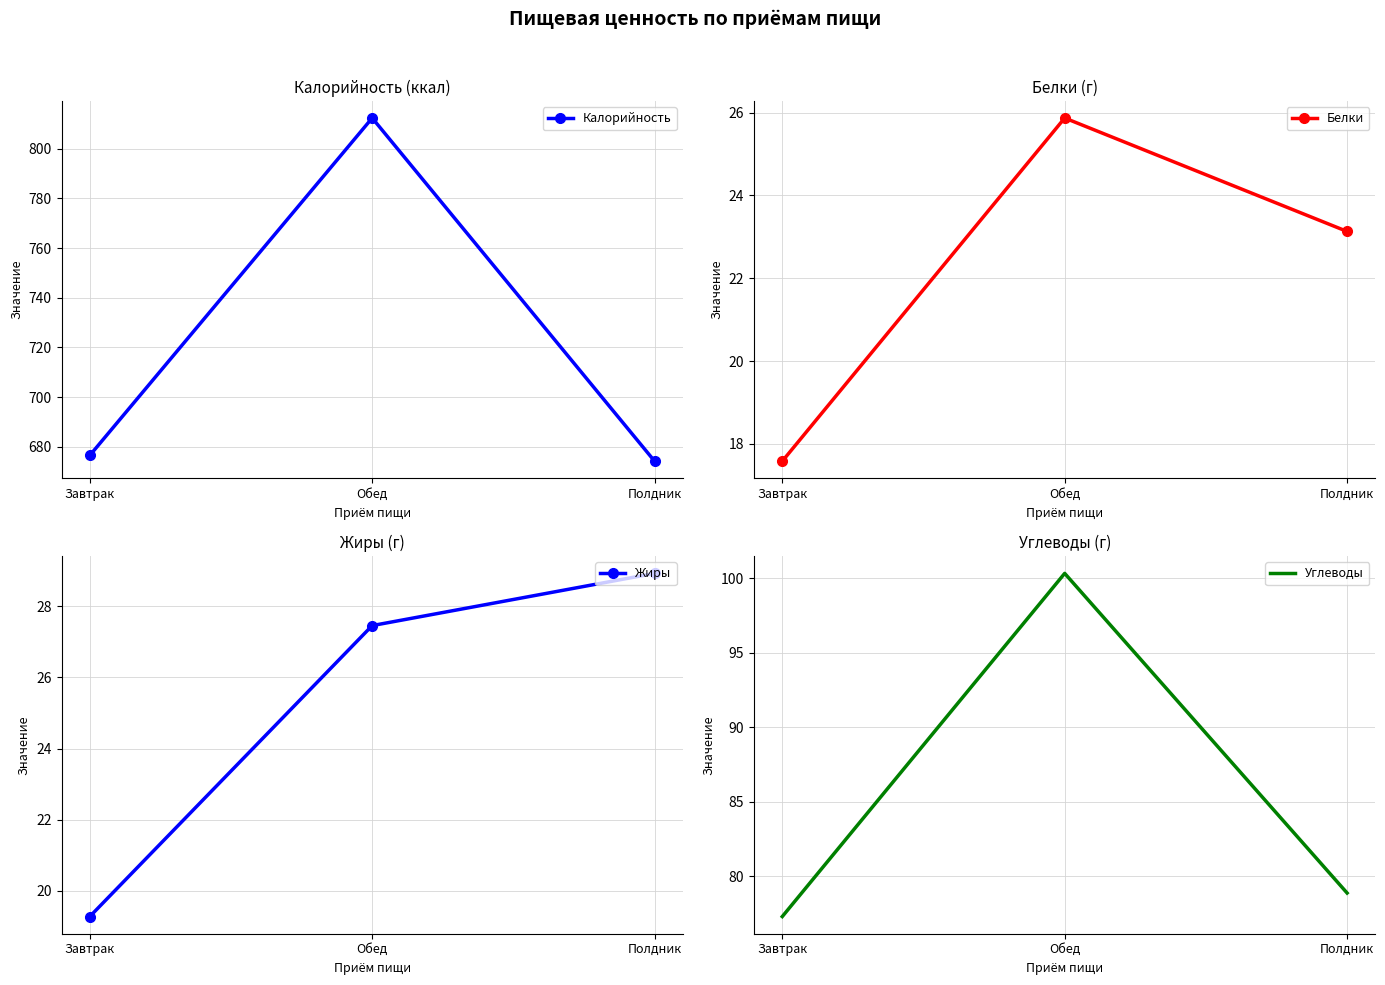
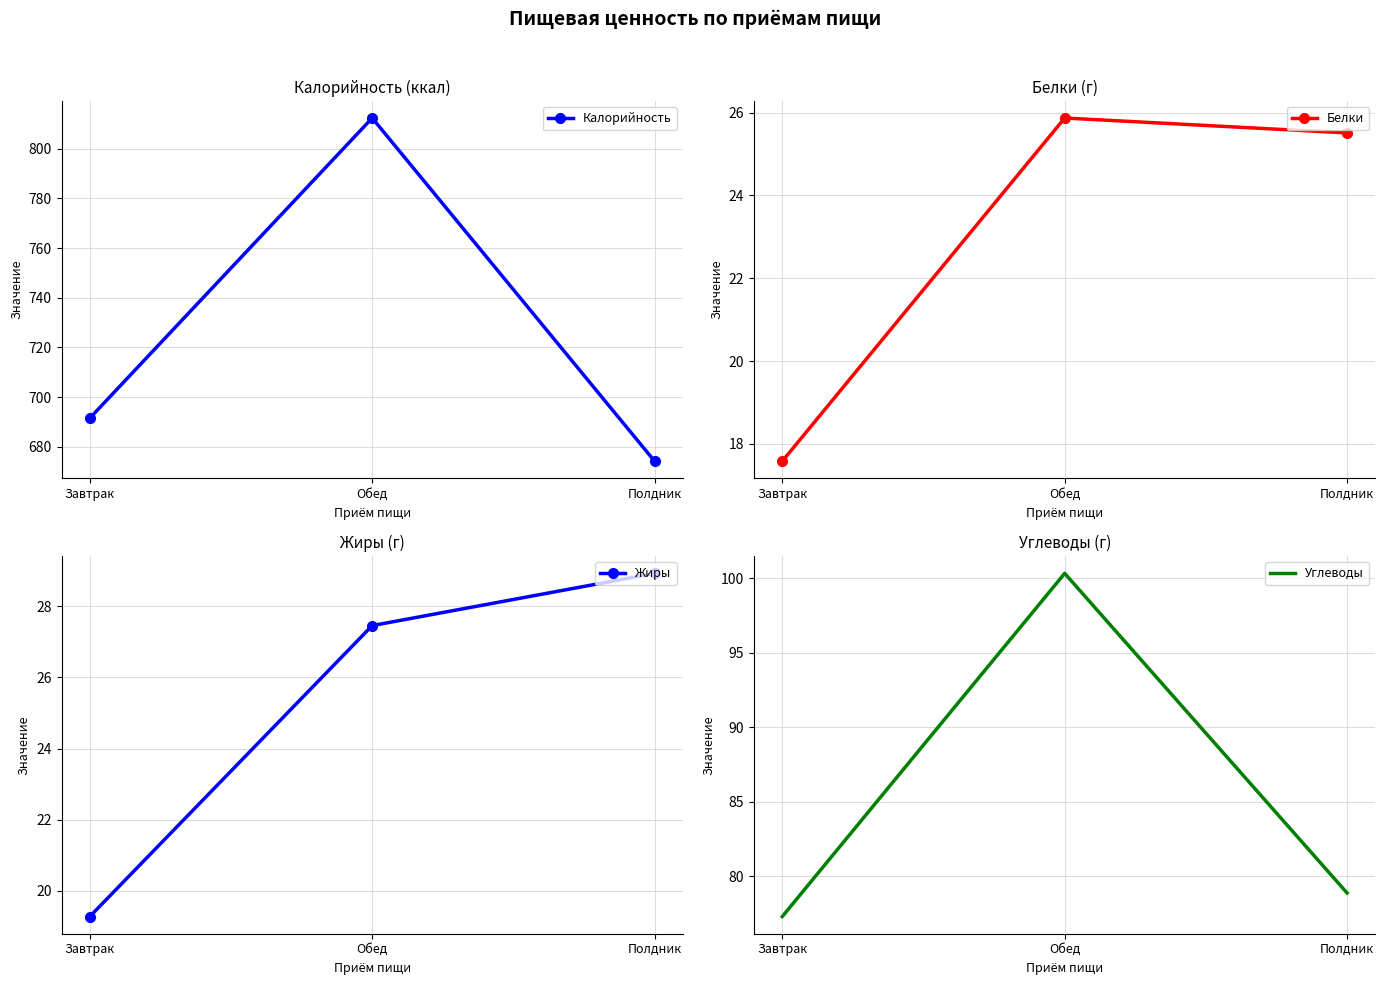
Калорийность (ккал), Завтрак: 677 -> 692
Белки (г), Полдник: 23.1 -> 25.5
